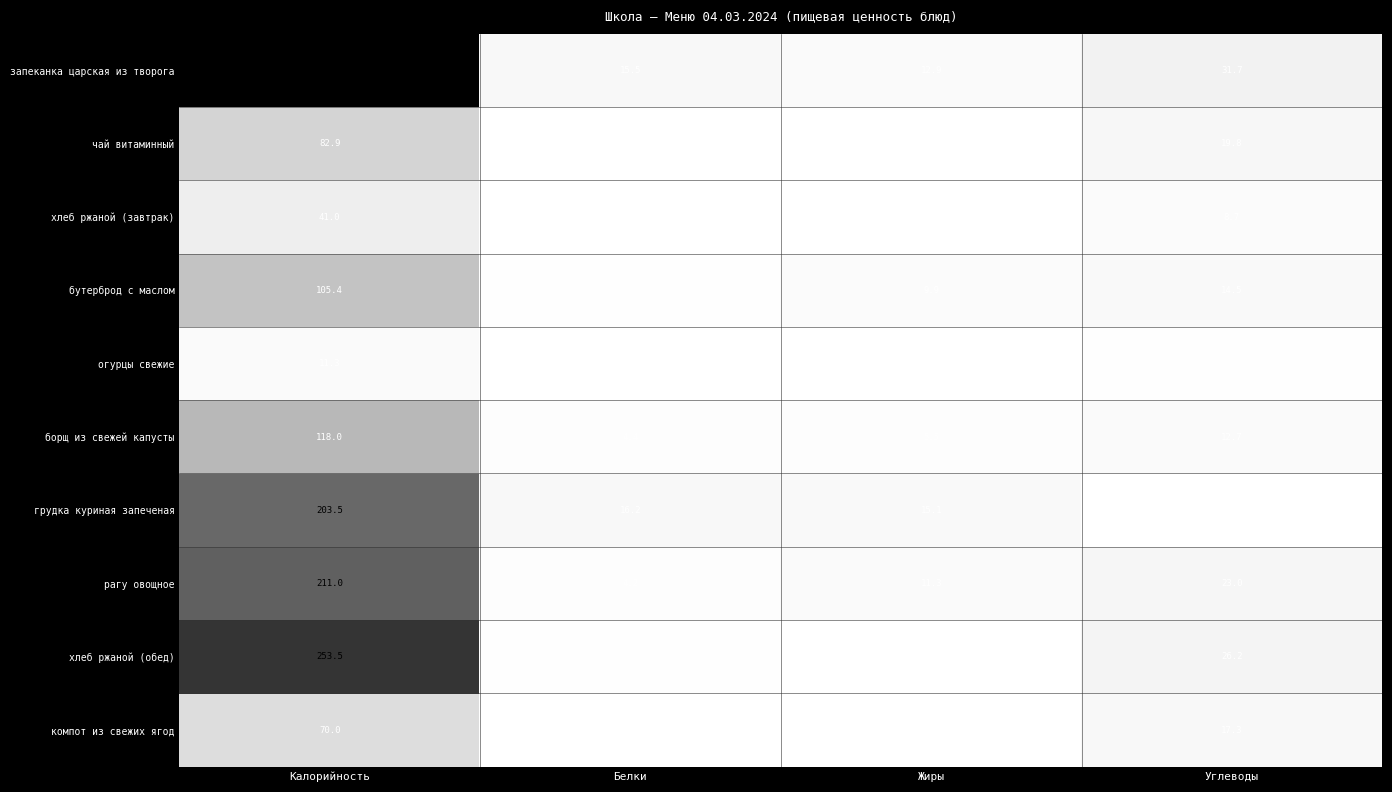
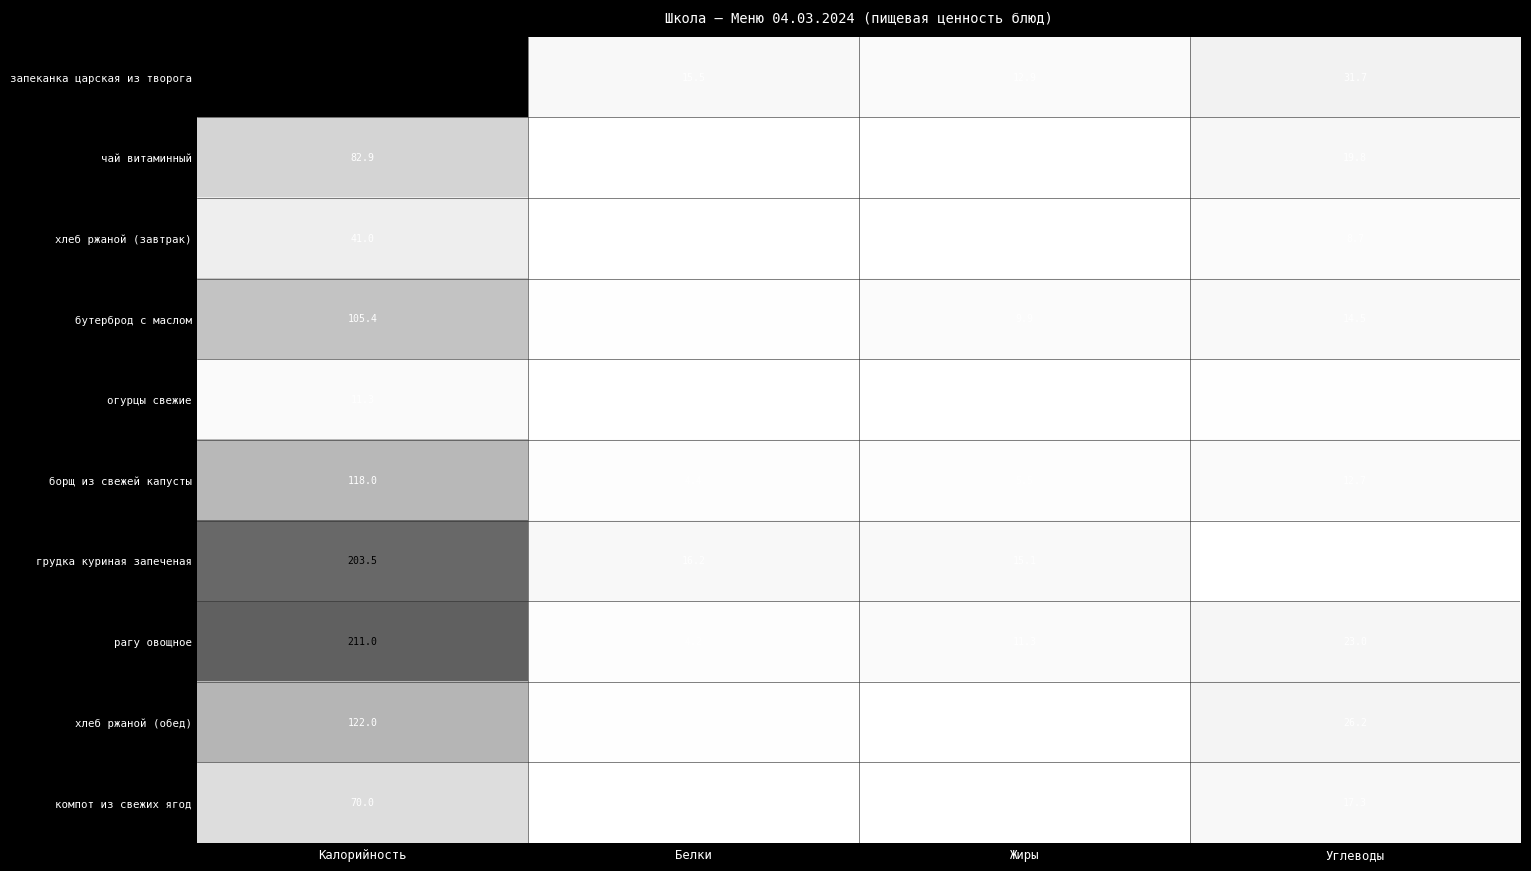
хлеб ржаной (обед), Калорийность: 253.5 -> 122.0
